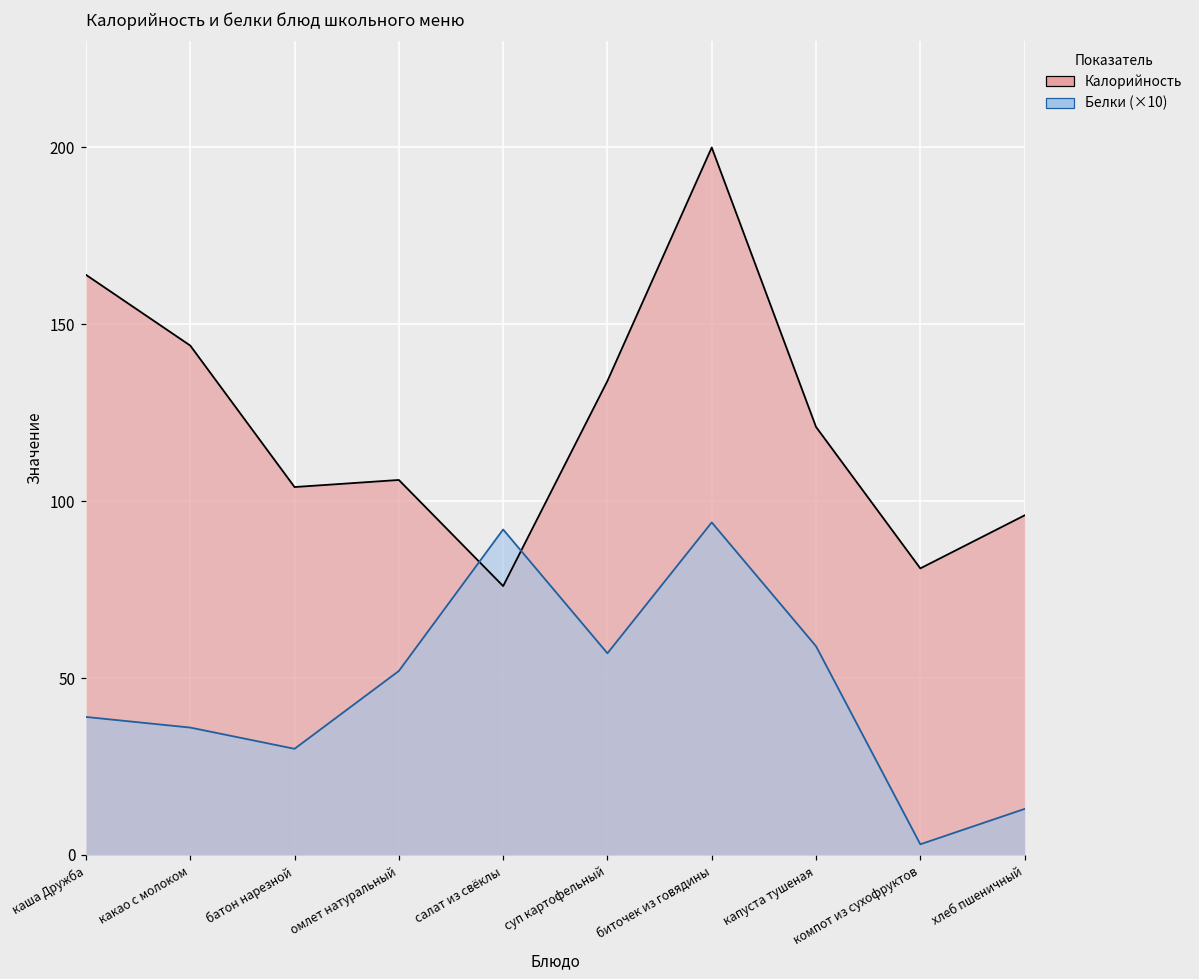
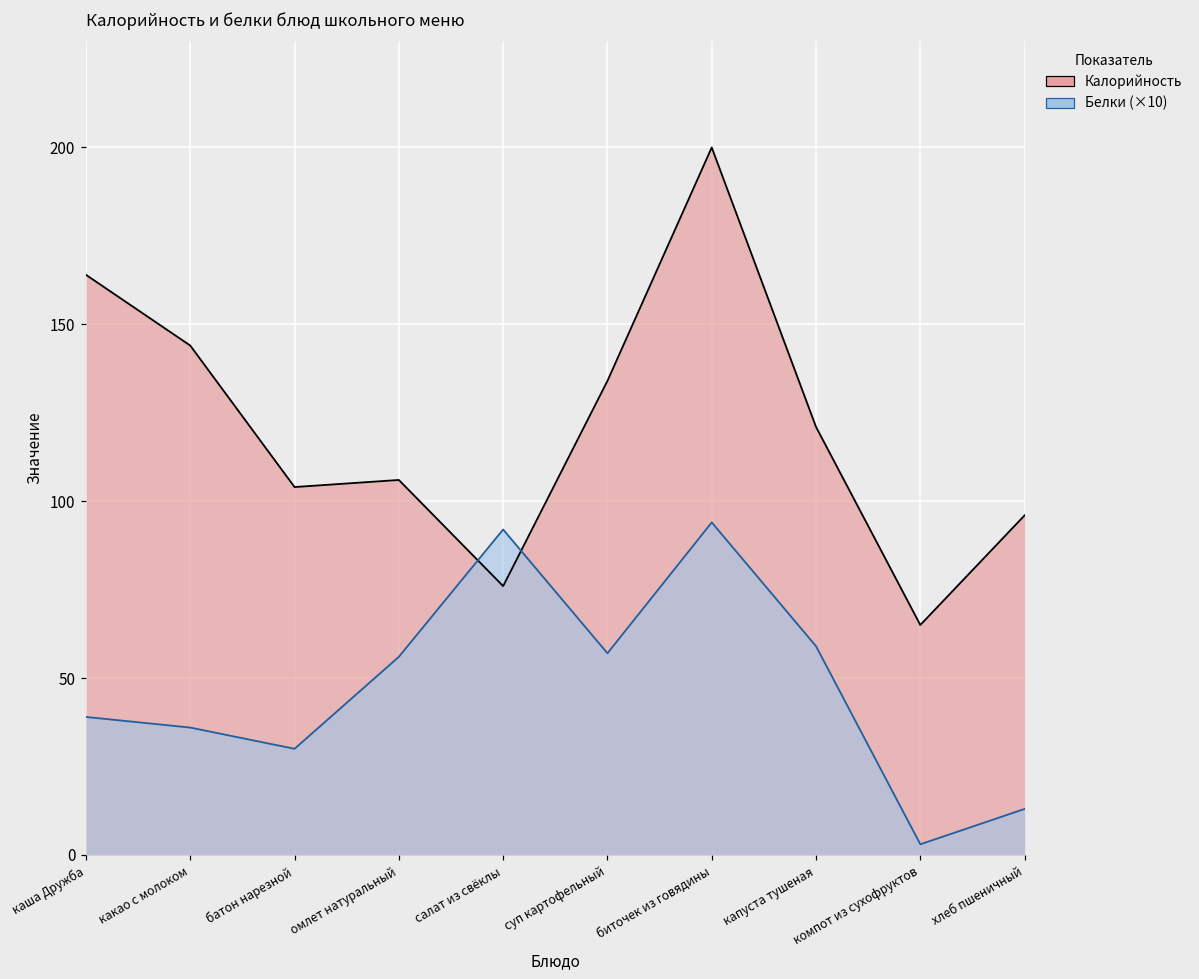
Белки (×10), омлет натуральный: 52 -> 56
Калорийность, компот из сухофруктов: 81 -> 65
